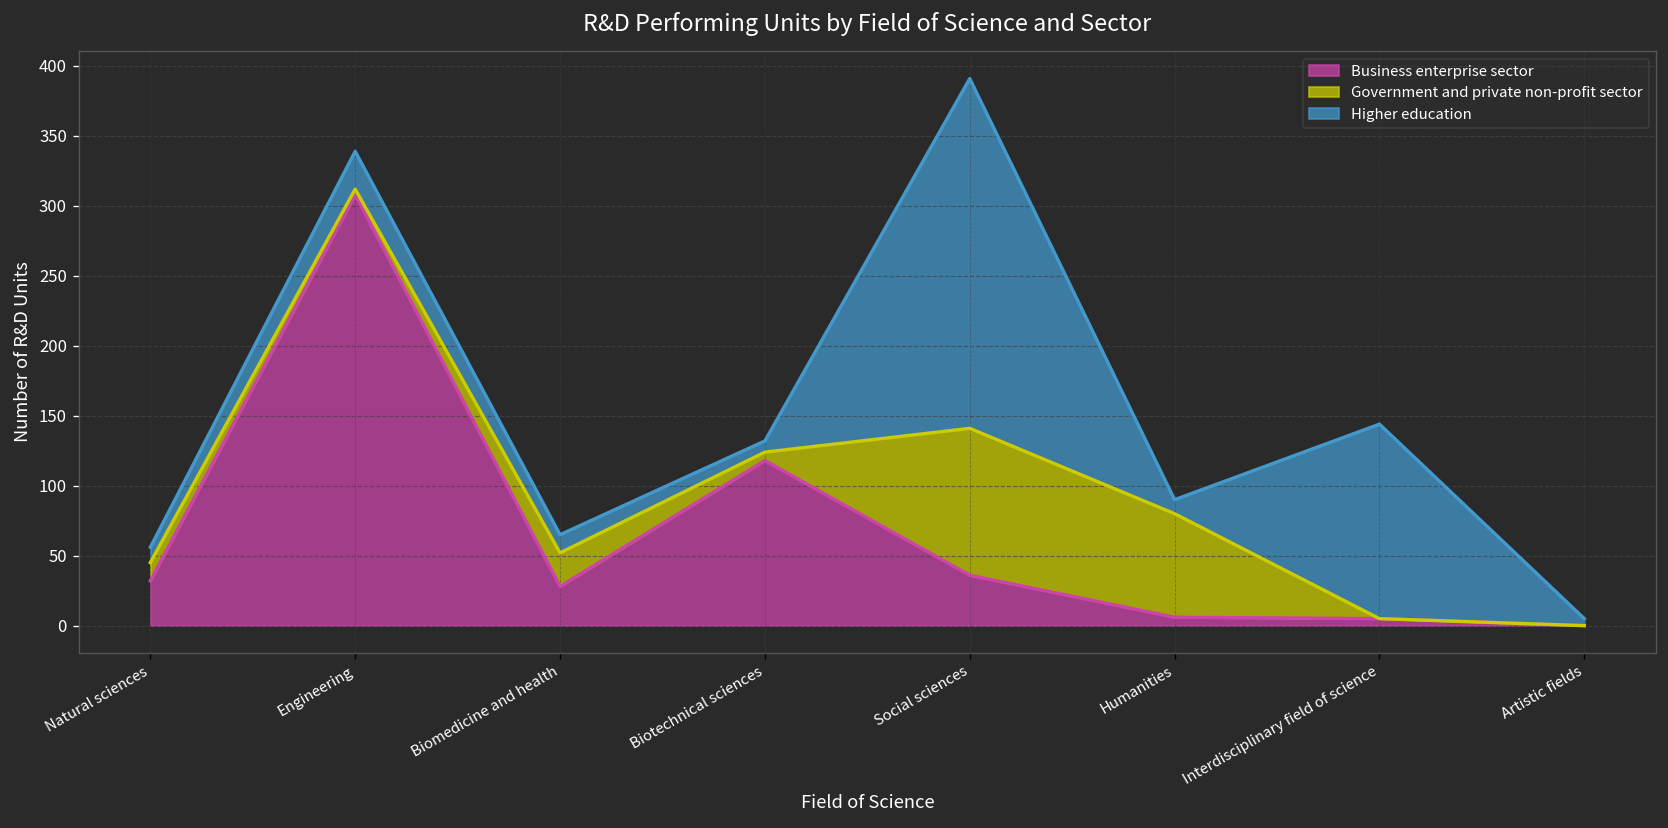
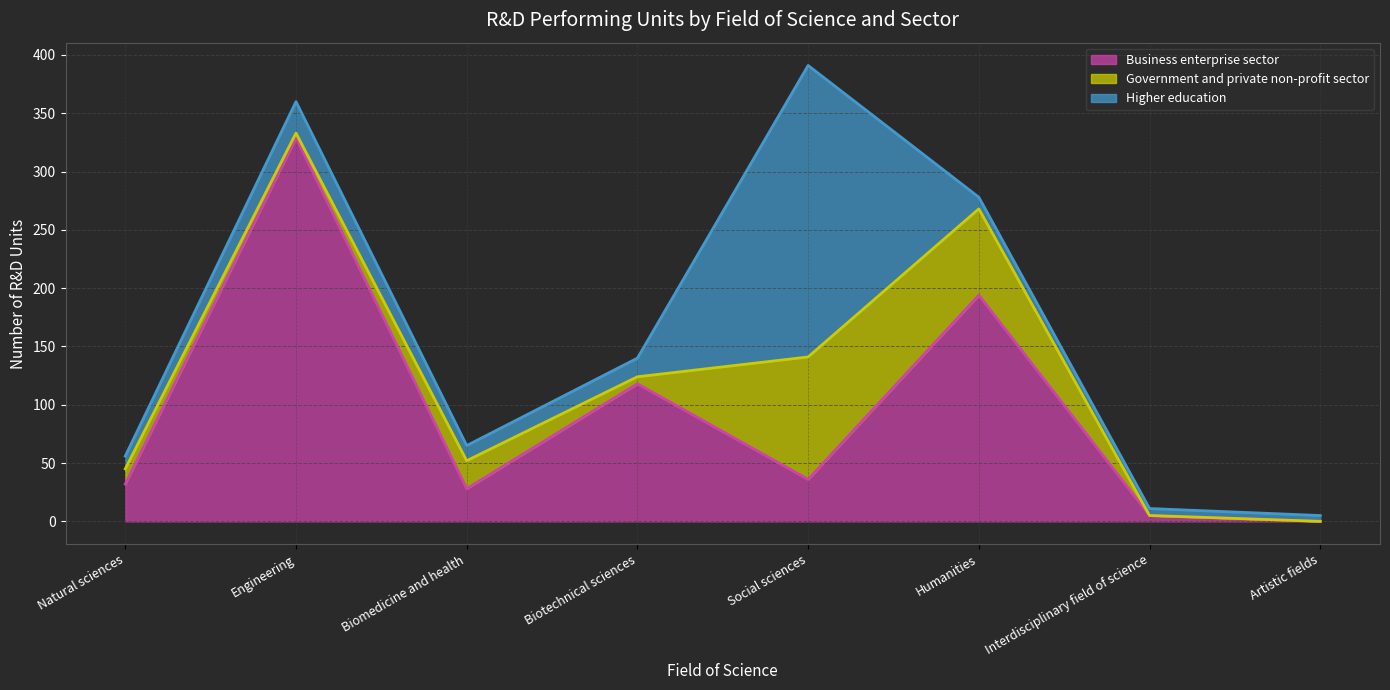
Business enterprise sector, Engineering: 308 -> 329
Higher education, Biotechnical sciences: 8 -> 16
Business enterprise sector, Humanities: 6 -> 194
Higher education, Interdisciplinary field of science: 139 -> 6
